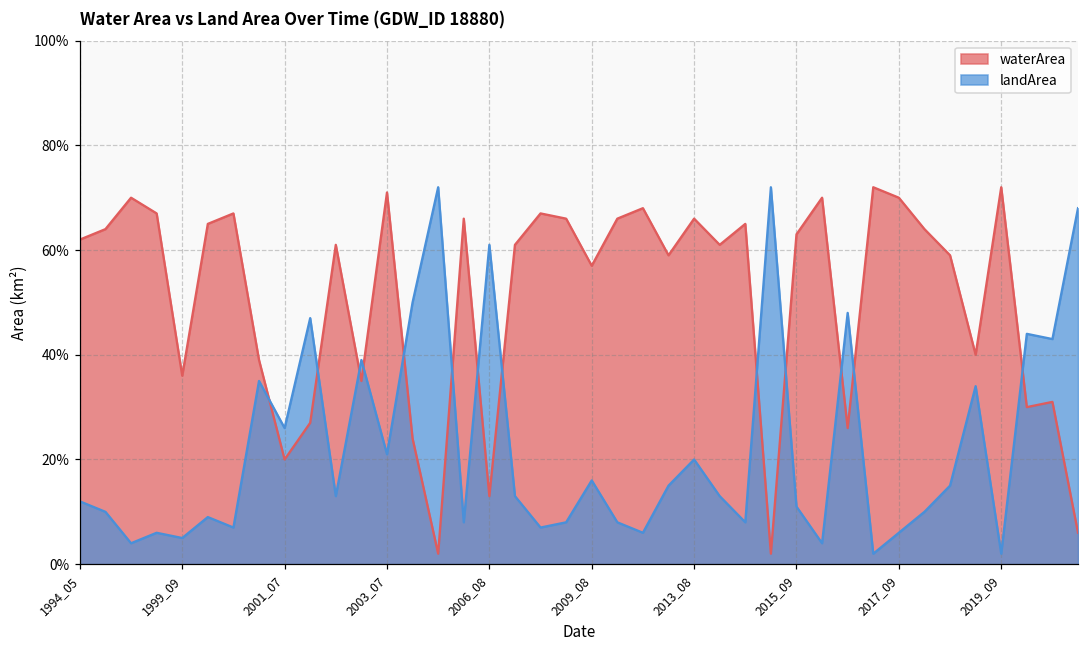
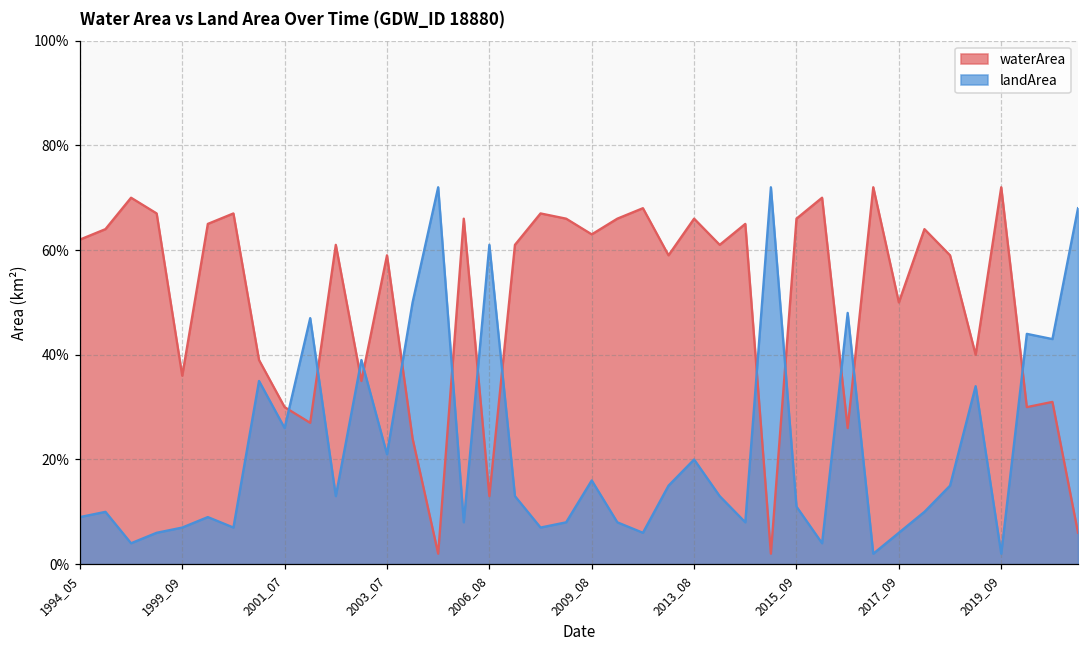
landArea, 1994_05: 12% -> 9%
landArea, 1999_09: 5% -> 7%
waterArea, 2001_07: 20% -> 30%
waterArea, 2003_07: 71% -> 59%
waterArea, 2009_08: 57% -> 63%
waterArea, 2015_09: 63% -> 66%
waterArea, 2017_09: 70% -> 50%
